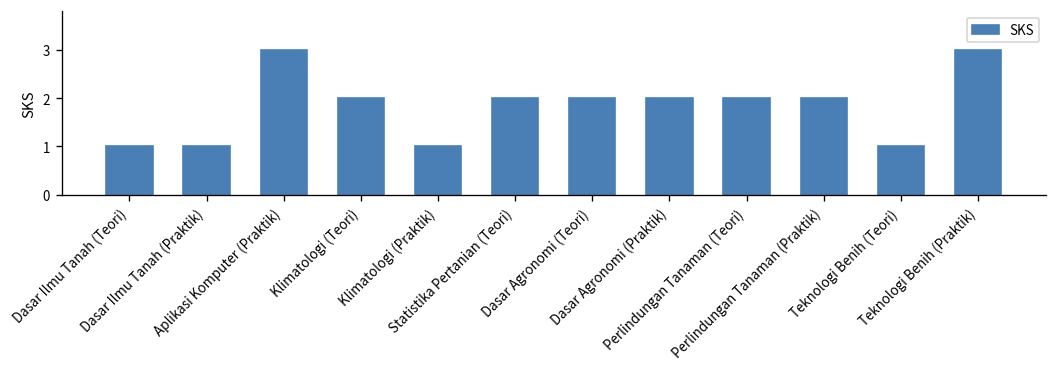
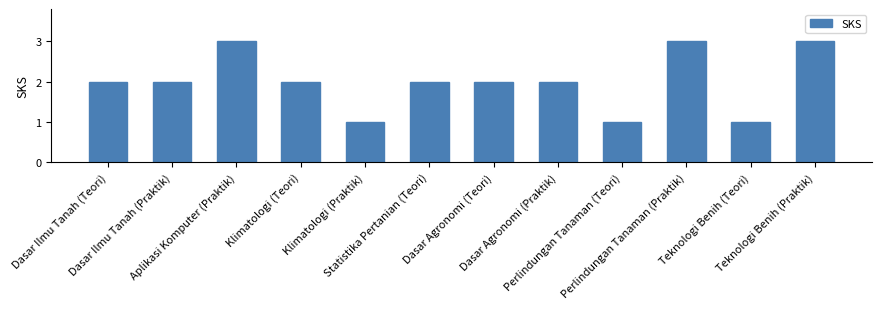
Dasar Ilmu Tanah (Teori): 1 -> 2
Dasar Ilmu Tanah (Praktik): 1 -> 2
Perlindungan Tanaman (Teori): 2 -> 1
Perlindungan Tanaman (Praktik): 2 -> 3
